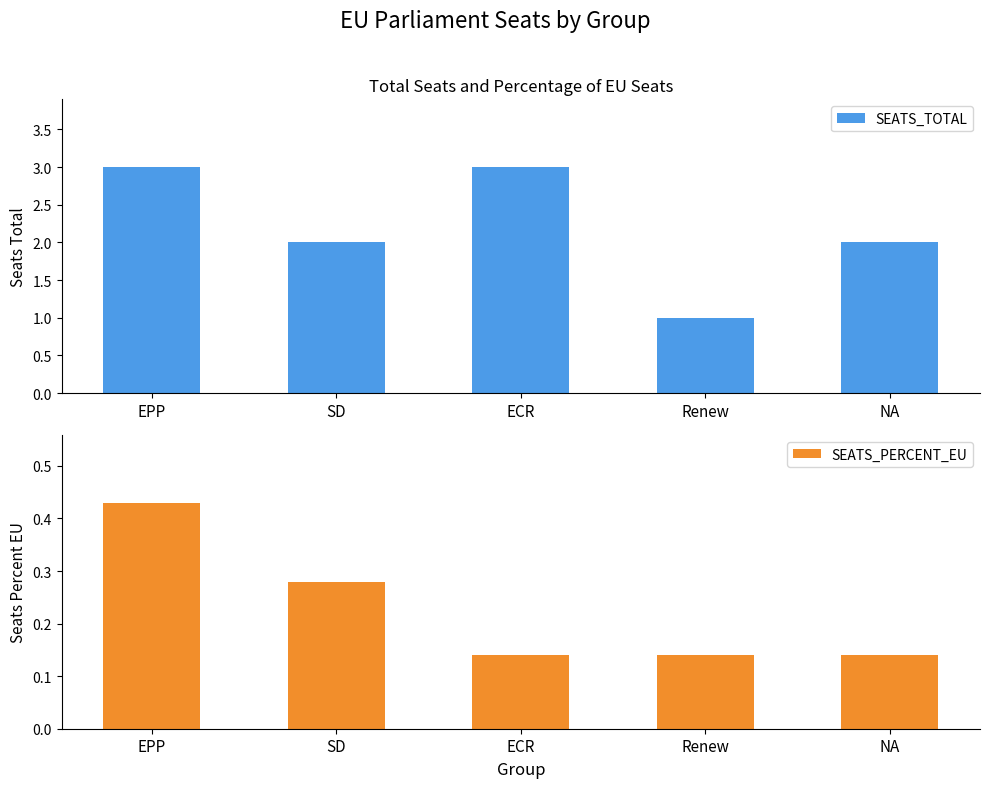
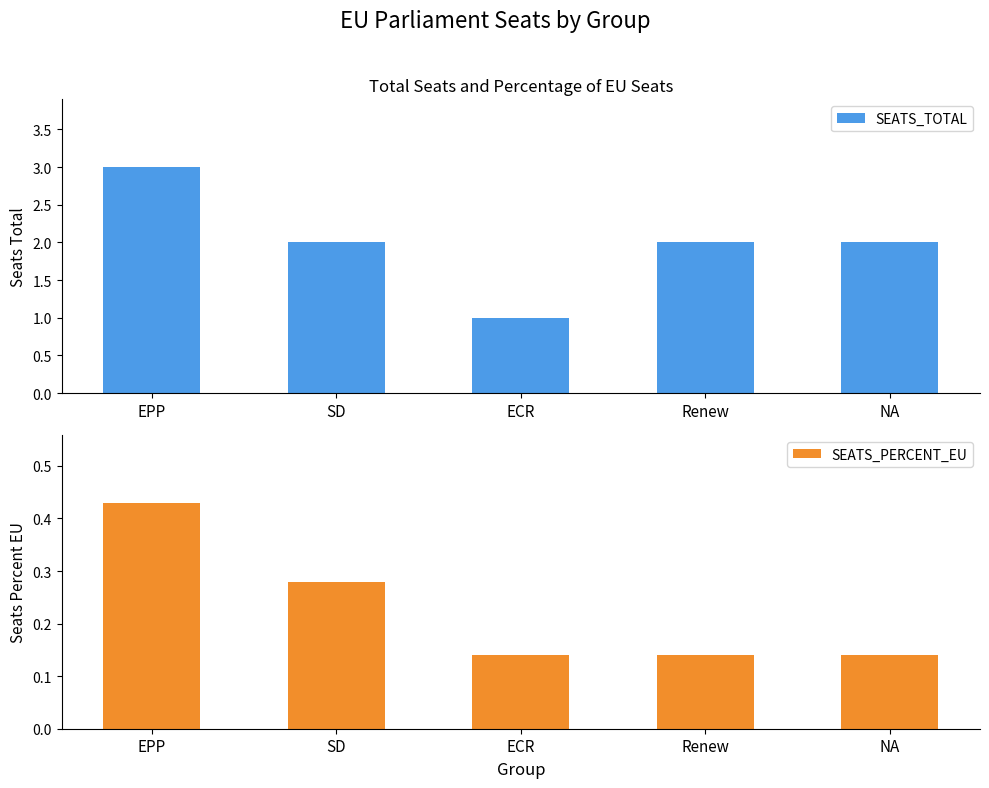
Total Seats and Percentage of EU Seats, ECR: 3 -> 1
Total Seats and Percentage of EU Seats, Renew: 1 -> 2
